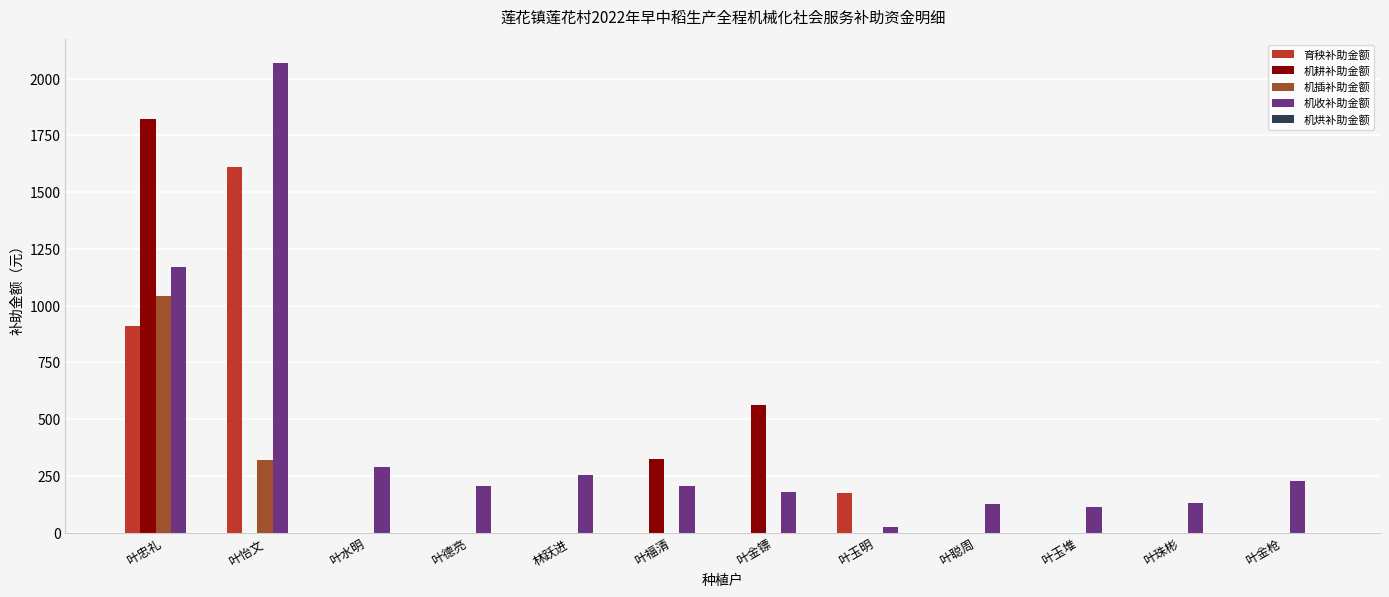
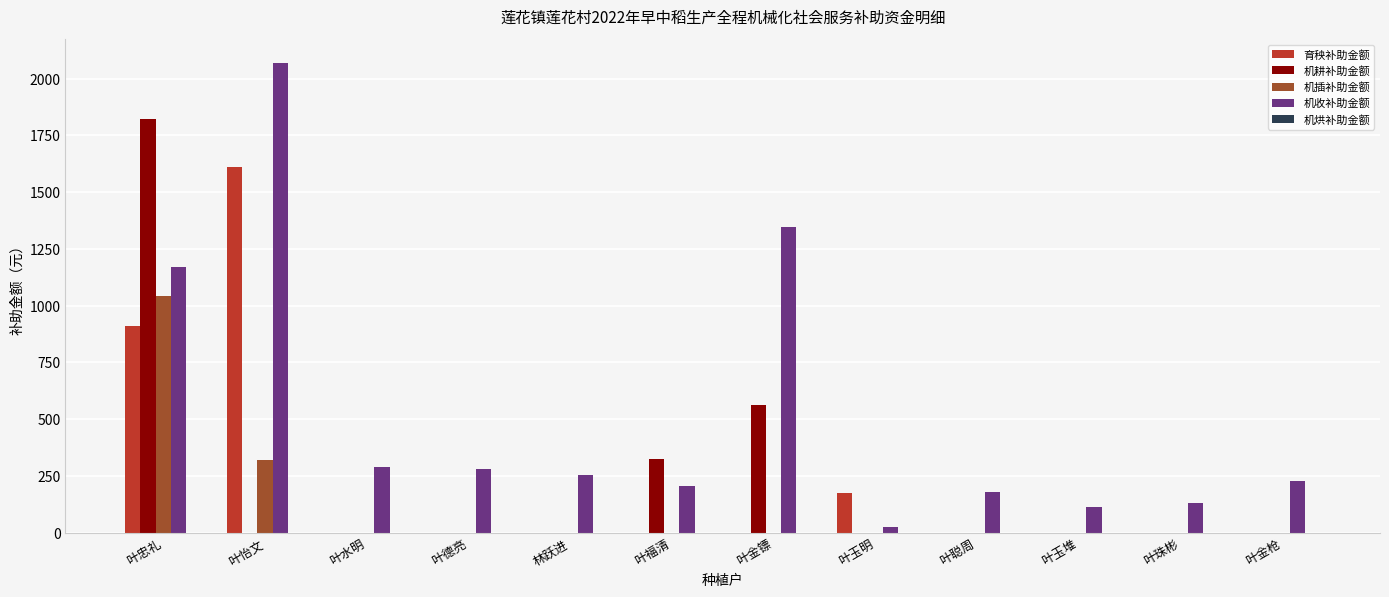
机收补助金额, 叶德亮: 210 -> 280
机收补助金额, 叶金镖: 180 -> 1350
机收补助金额, 叶聪周: 130 -> 180
